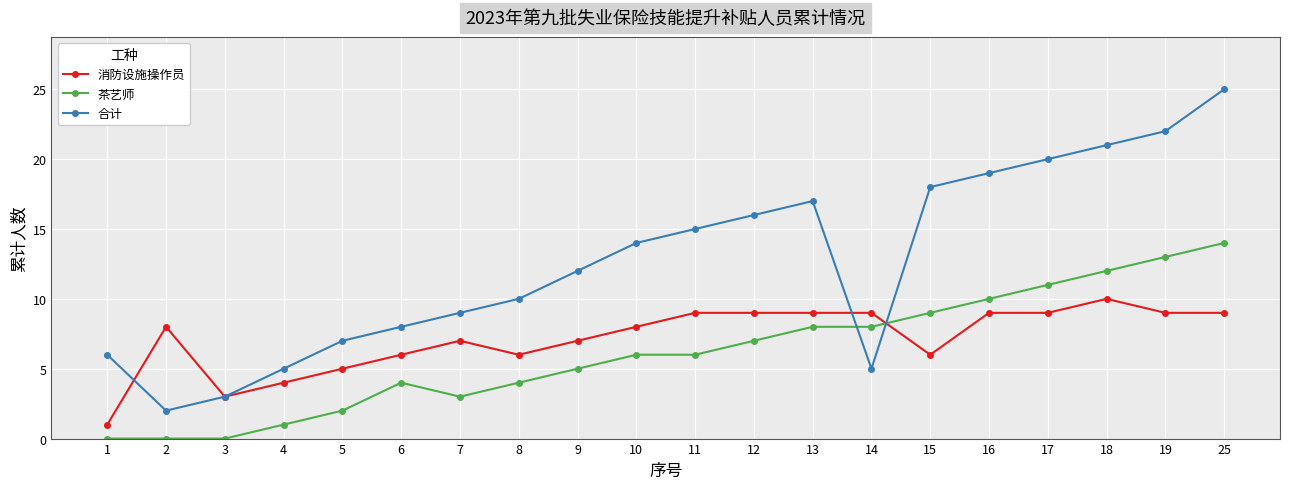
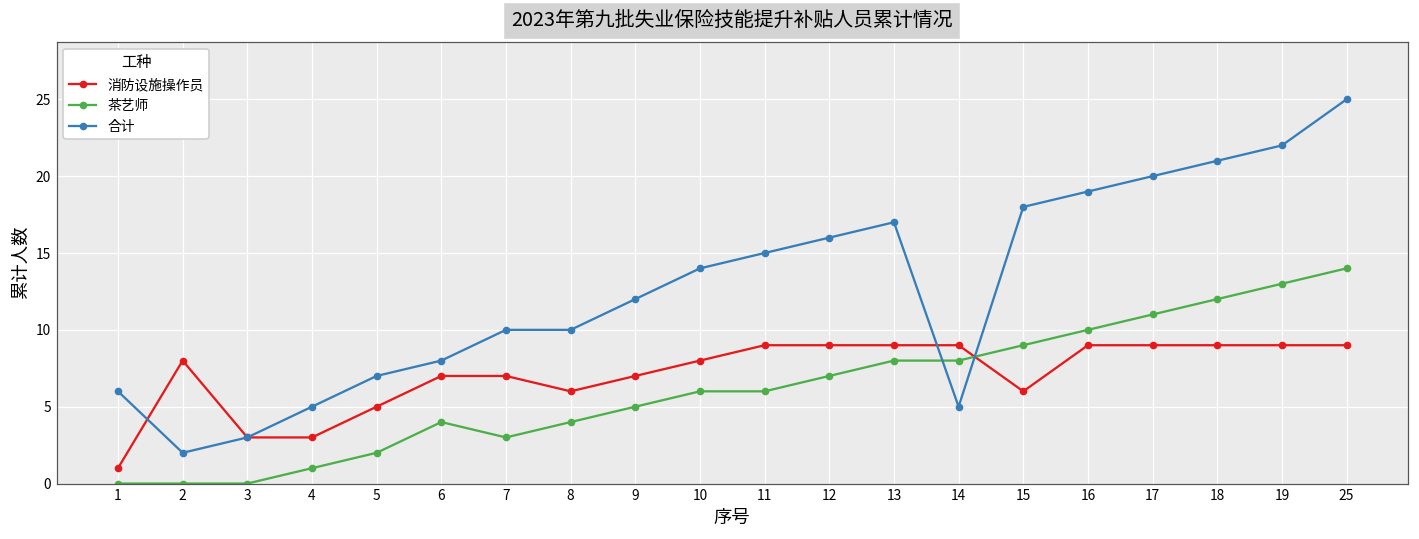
消防设施操作员, 4: 4 -> 3
消防设施操作员, 6: 6 -> 7
合计, 7: 9 -> 10
消防设施操作员, 18: 10 -> 9
